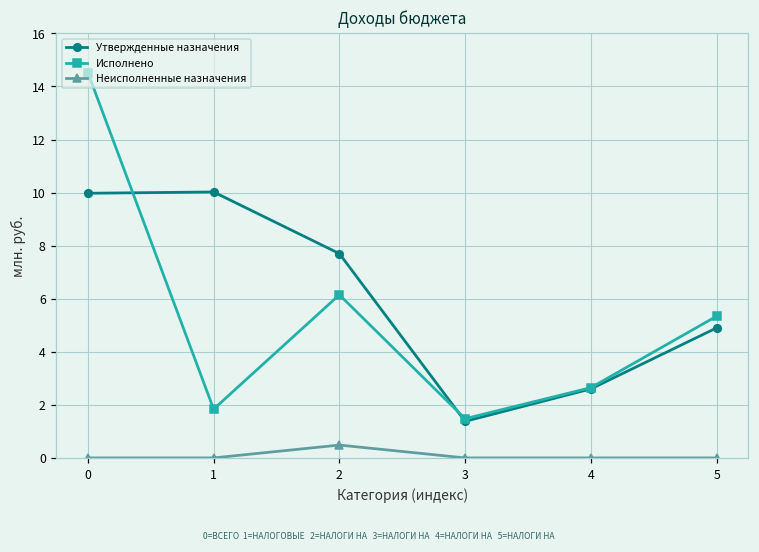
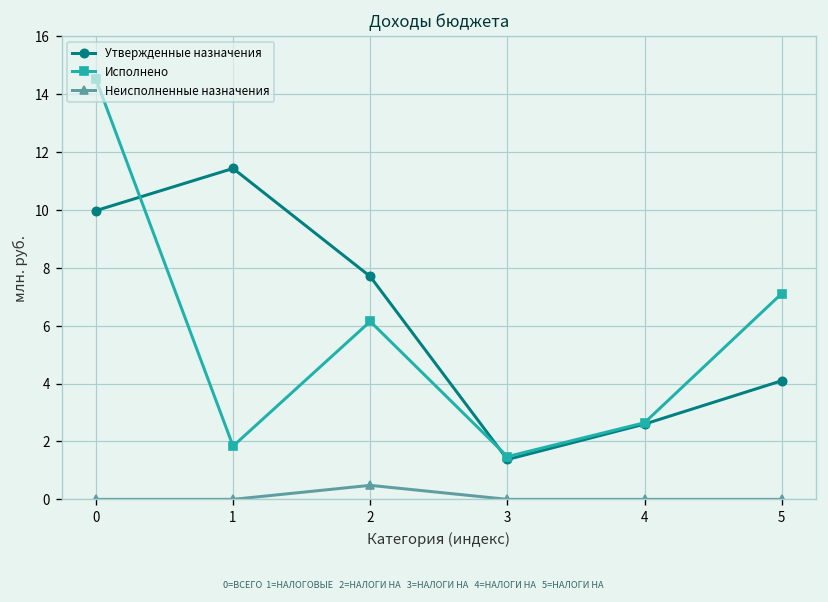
Утвержденные назначения, 1: 10.0 -> 11.4
Утвержденные назначения, 5: 4.9 -> 4.1
Исполнено, 5: 5.3 -> 7.1
